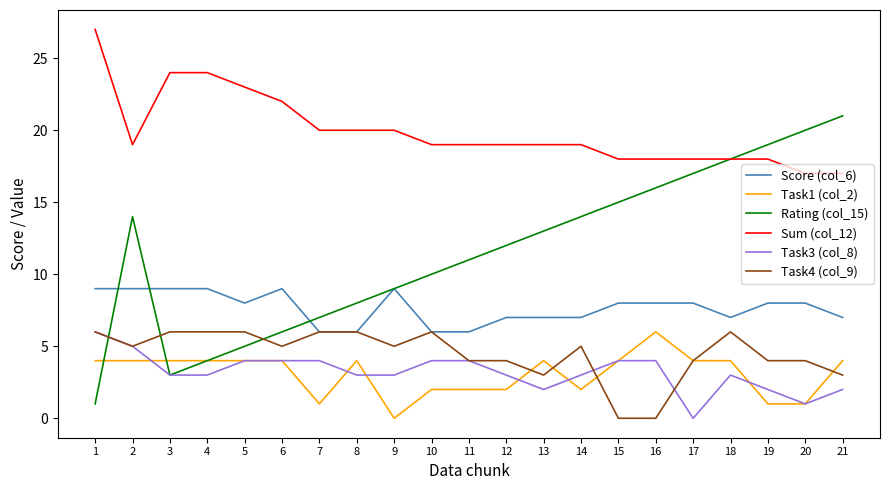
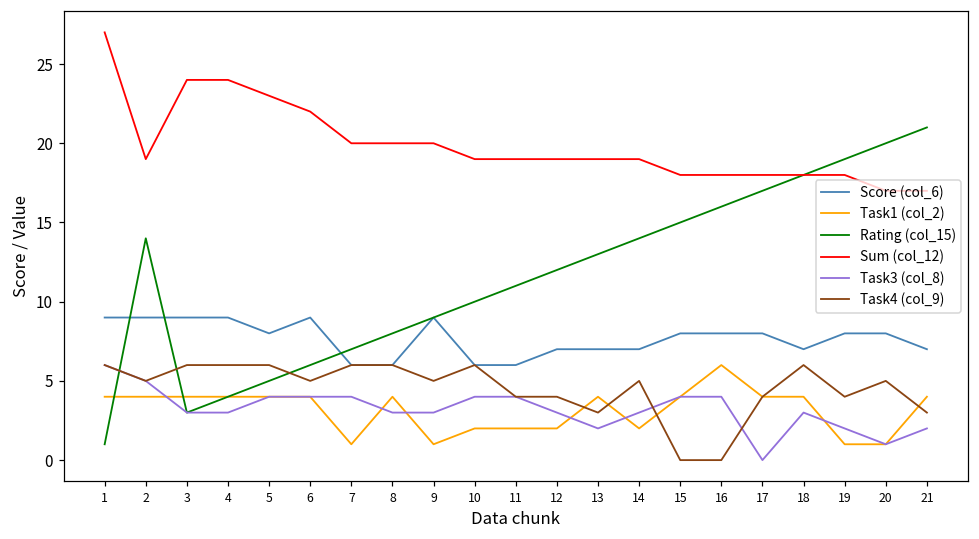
Task1 (col_2), 9: 0 -> 1
Task4 (col_9), 20: 4 -> 5
